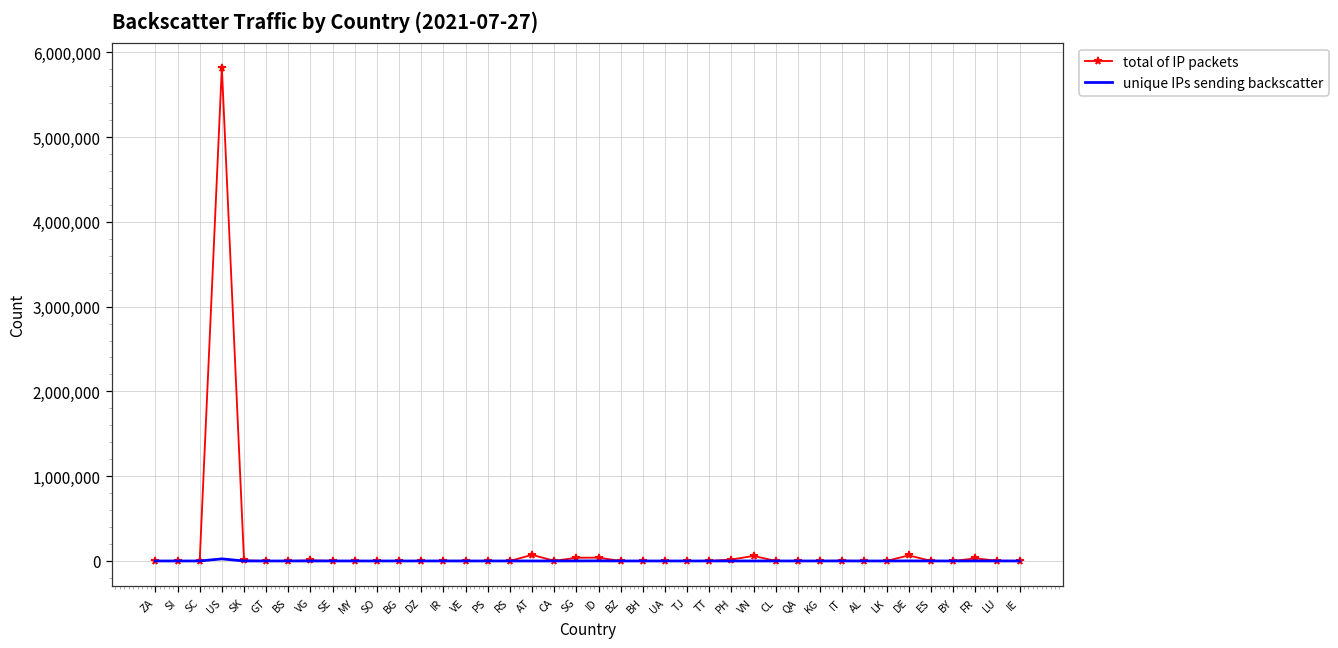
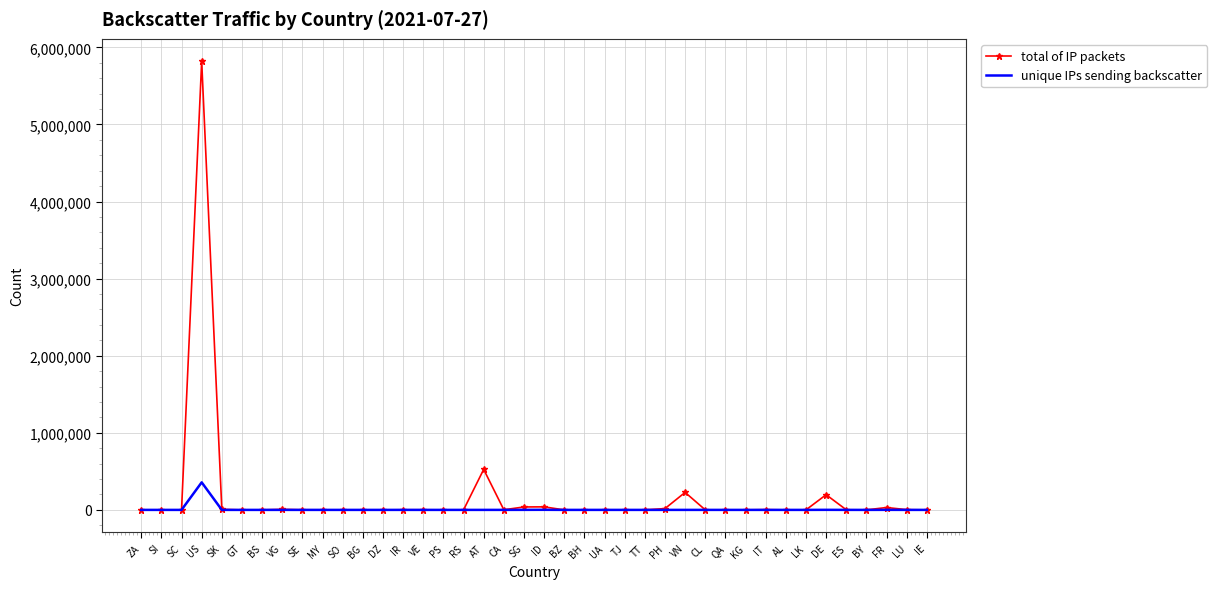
unique IPs sending backscatter, US: 0 -> 400,000
total of IP packets, AT: 100,000 -> 500,000
total of IP packets, VN: 100,000 -> 200,000
total of IP packets, DE: 100,000 -> 200,000
